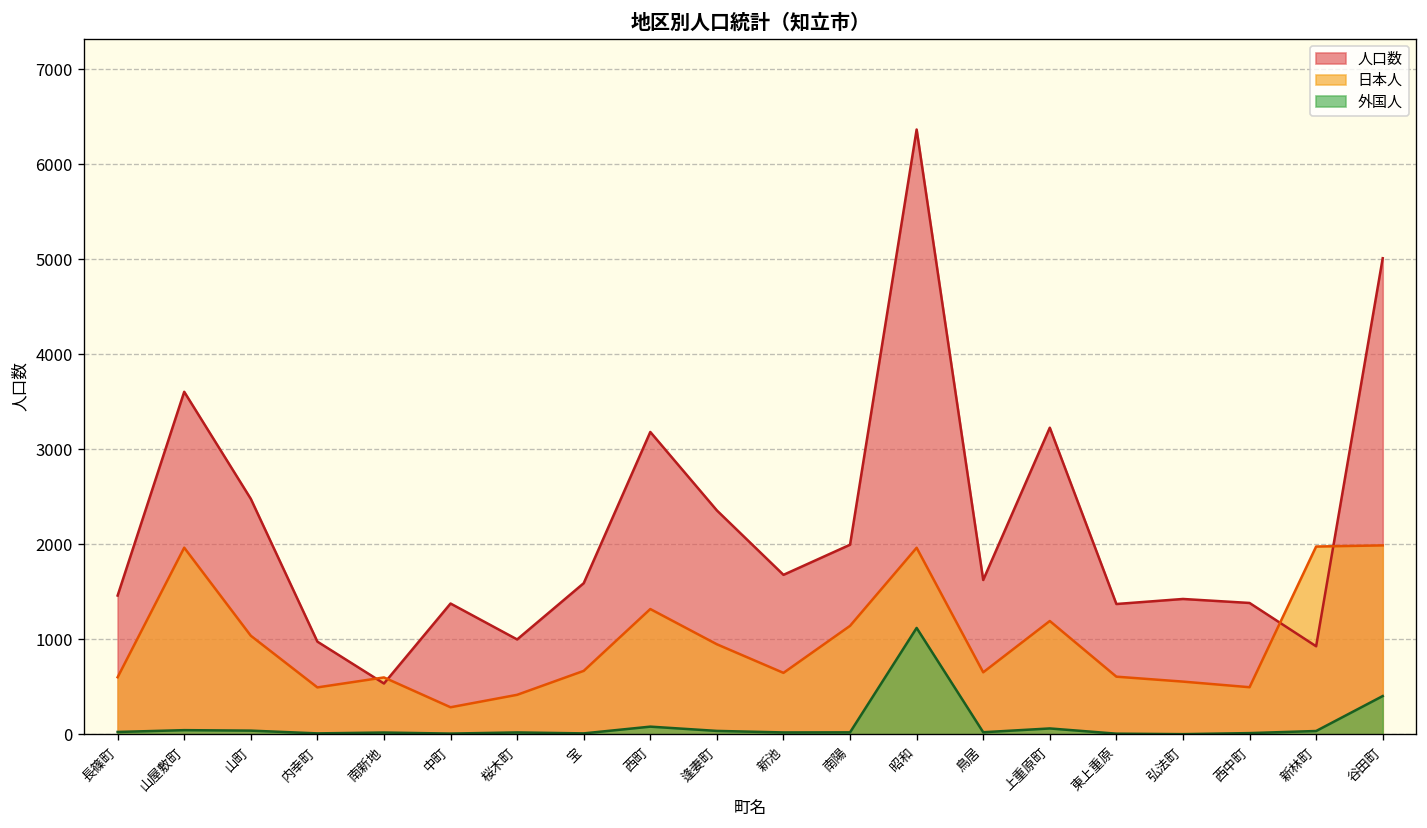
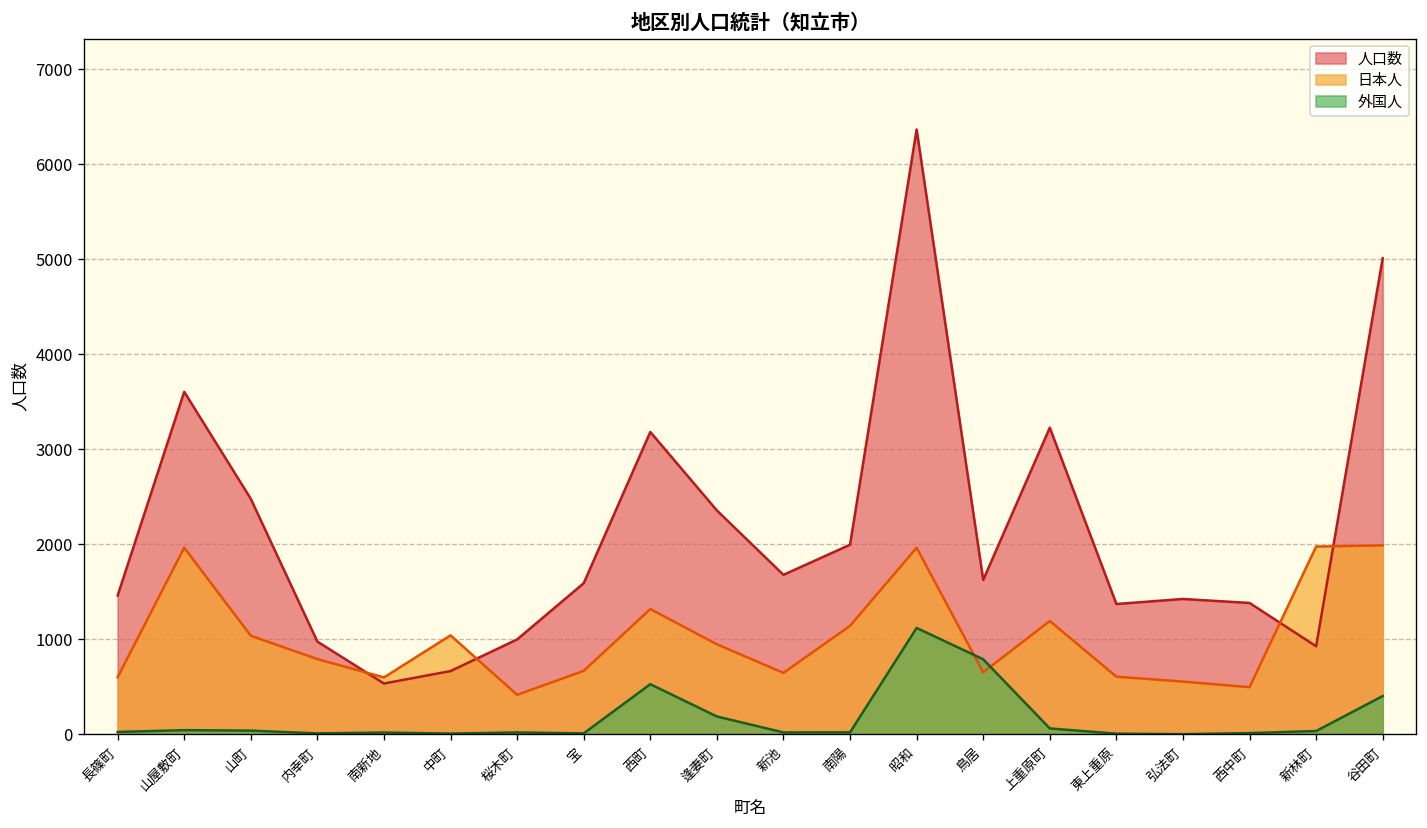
日本人, 内幸町: 500 -> 800
人口数, 中町: 1400 -> 700
日本人, 中町: 300 -> 1000
外国人, 西町: 100 -> 500
外国人, 逢妻町: 0 -> 200
外国人, 鳥居: 0 -> 800
